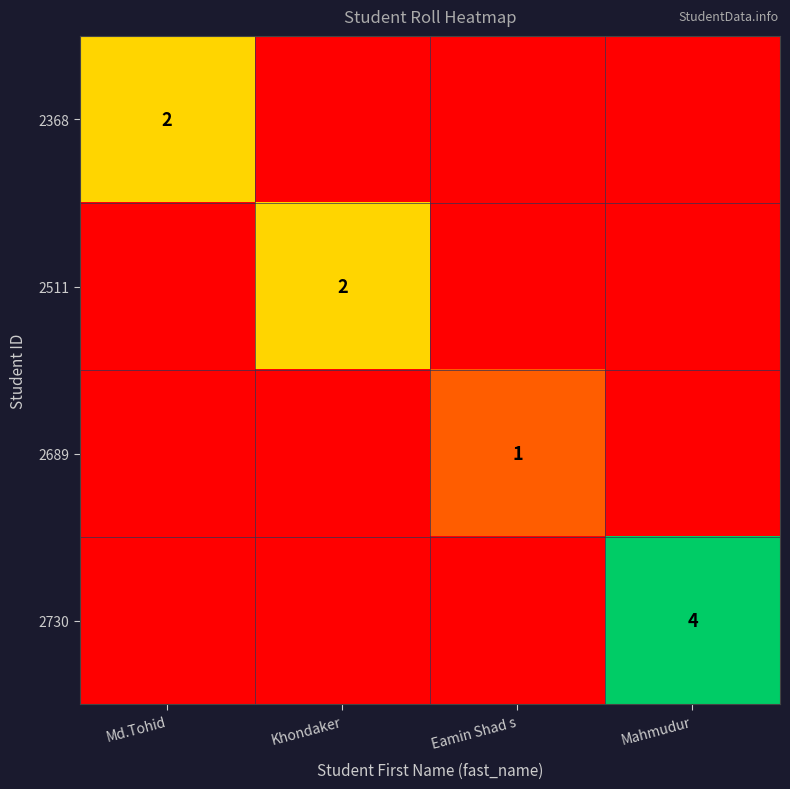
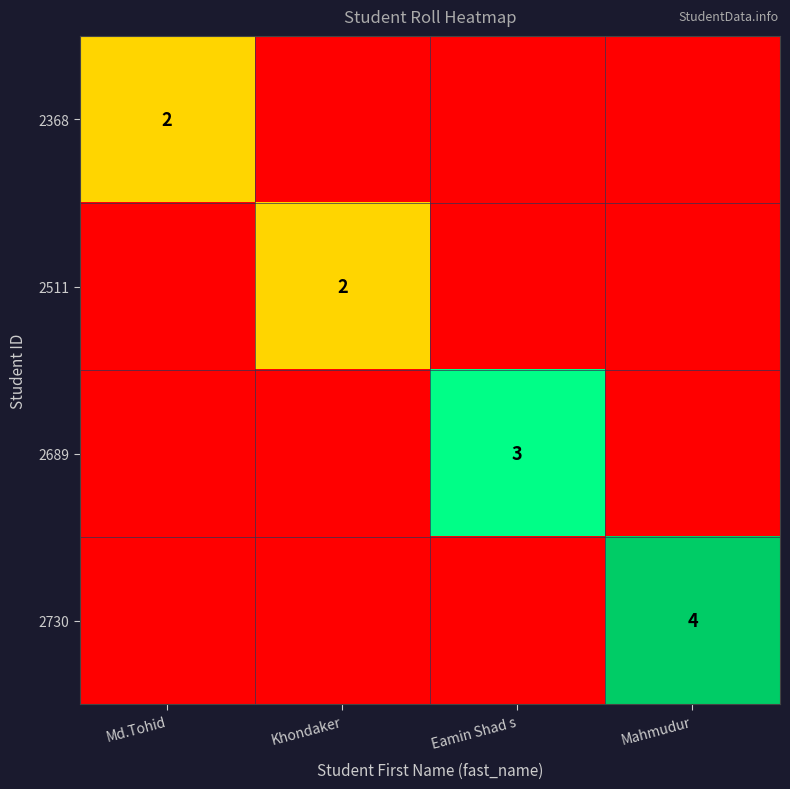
2689, Eamin Shad s: 1 -> 3
